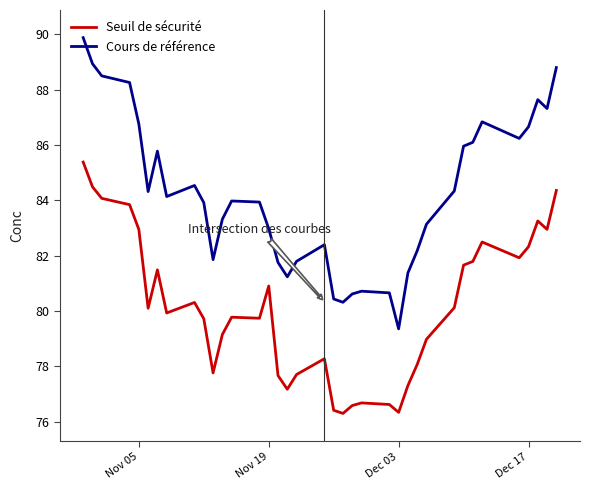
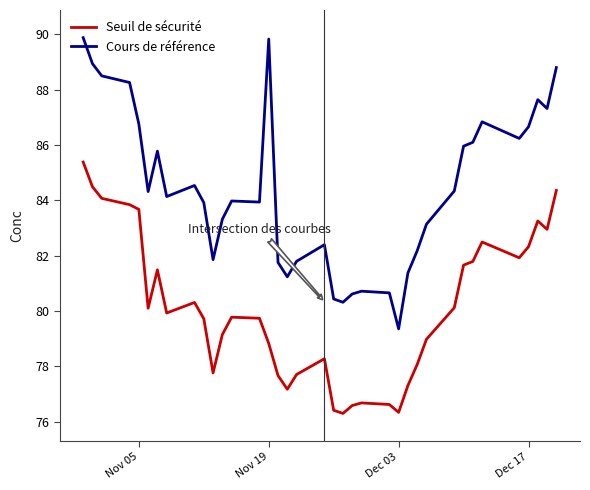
Seuil de sécurité, Nov 05: 83.0 -> 83.7
Seuil de sécurité, Nov 19: 80.9 -> 78.8
Cours de référence, Nov 19: 83.0 -> 89.8
